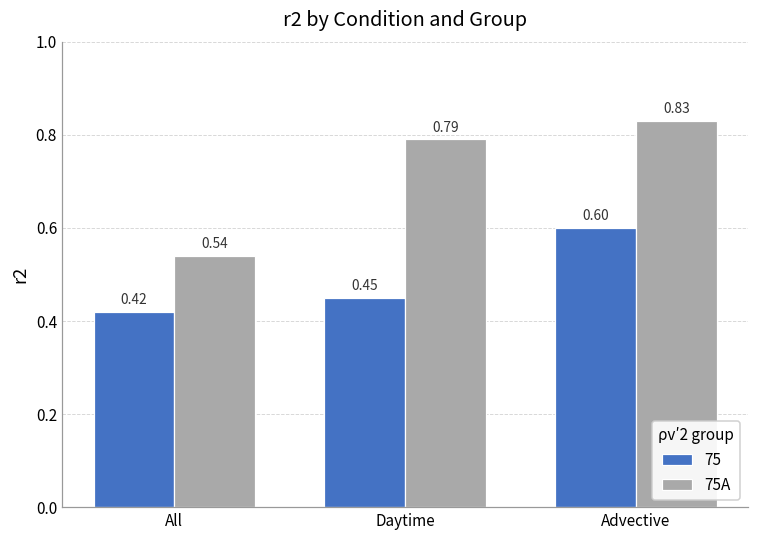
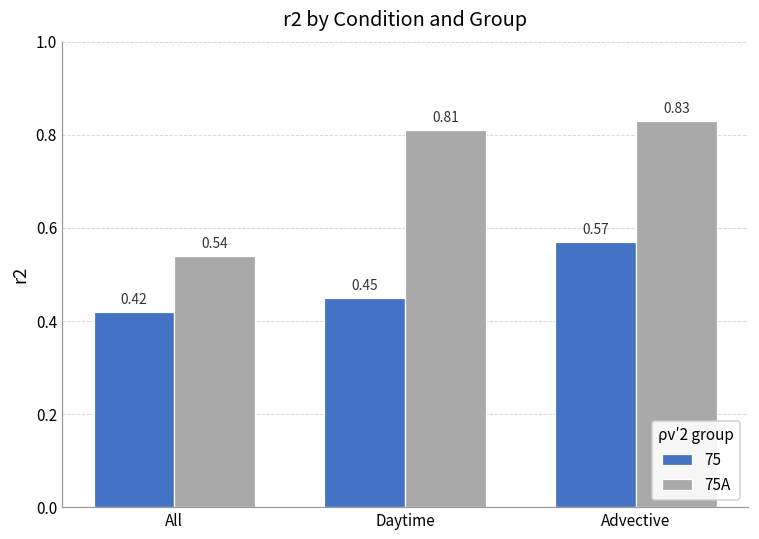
75A, Daytime: 0.79 -> 0.81
75, Advective: 0.60 -> 0.57
